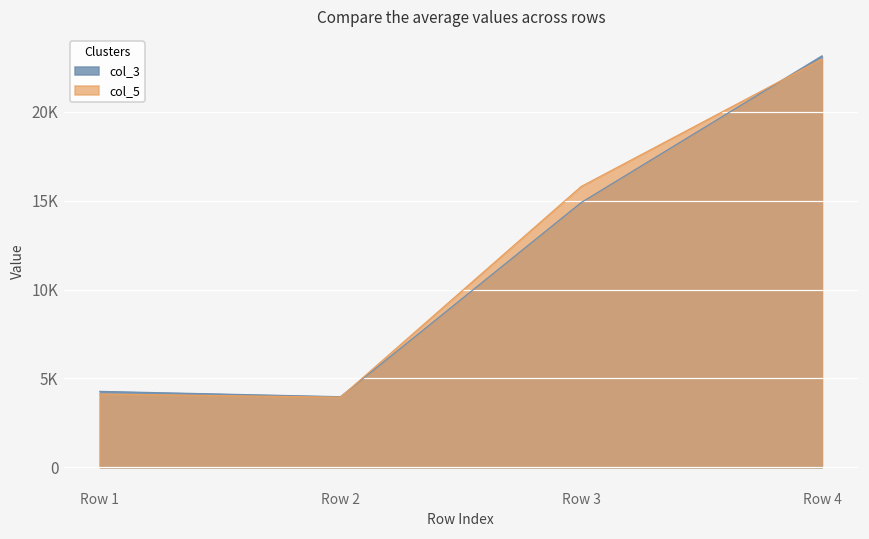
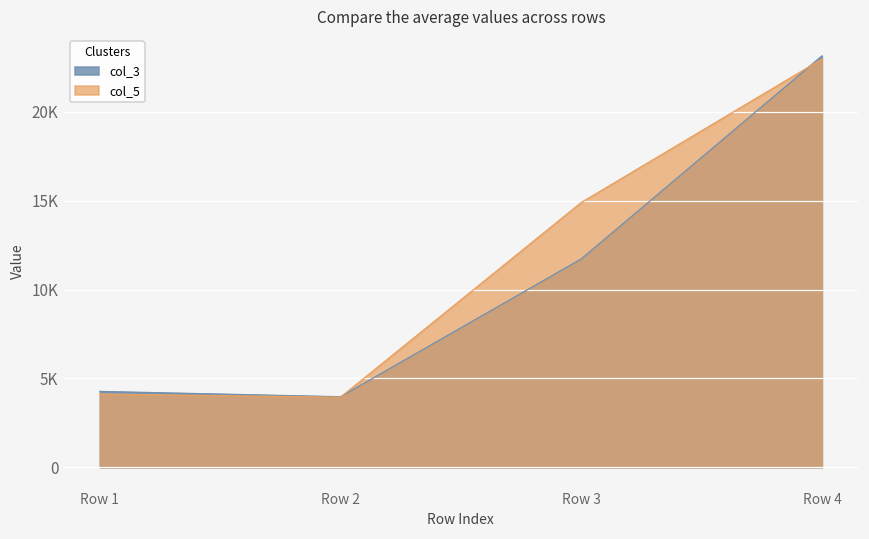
col_3, Row 3: 14900 -> 11700
col_5, Row 3: 15800 -> 14900
